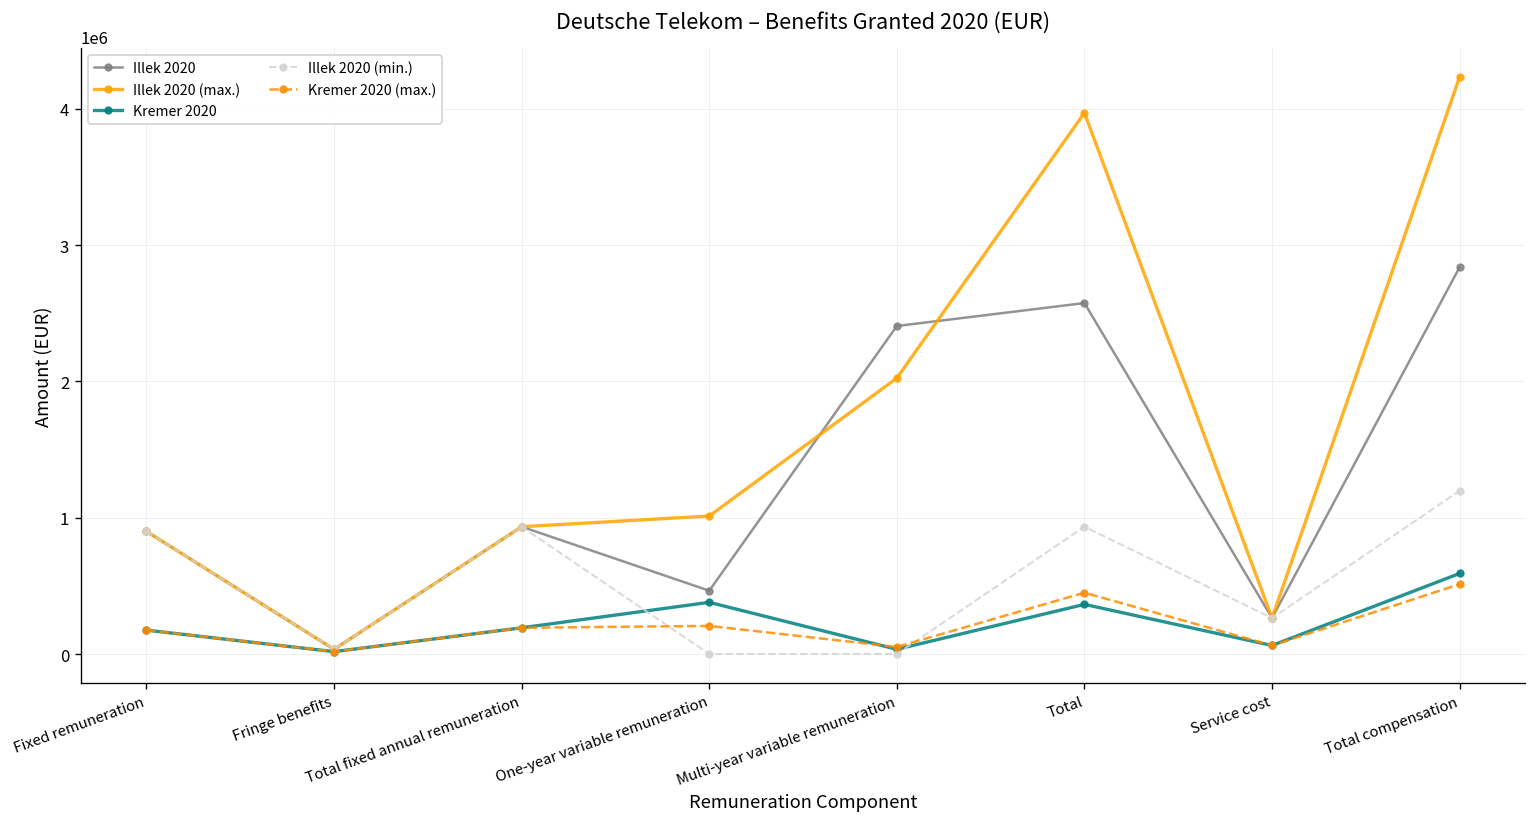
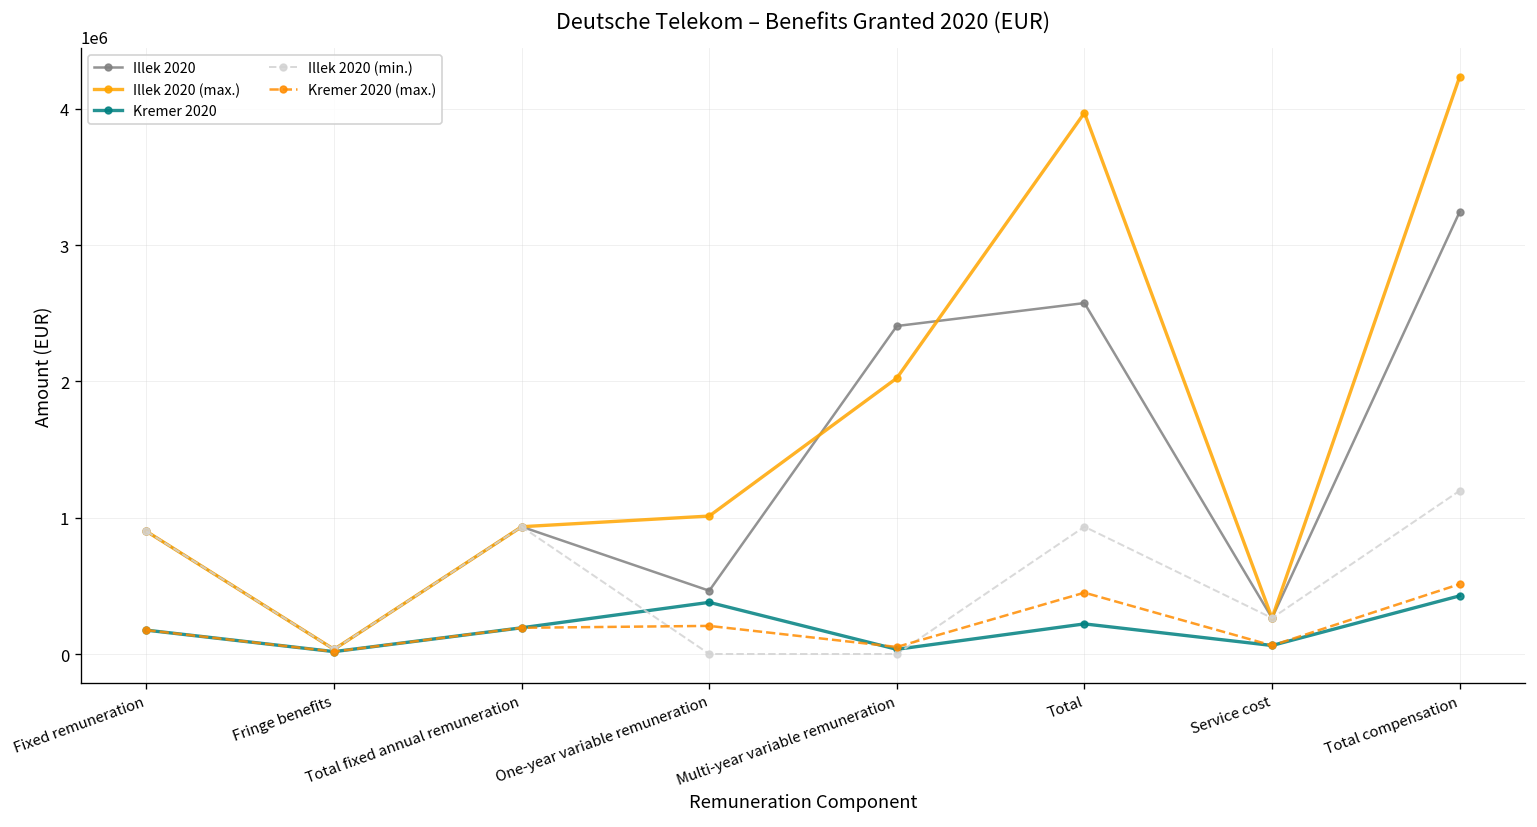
Kremer 2020, Total: 360000 -> 220000
Illek 2020, Total compensation: 2840000 -> 3240000
Kremer 2020, Total compensation: 590000 -> 430000
